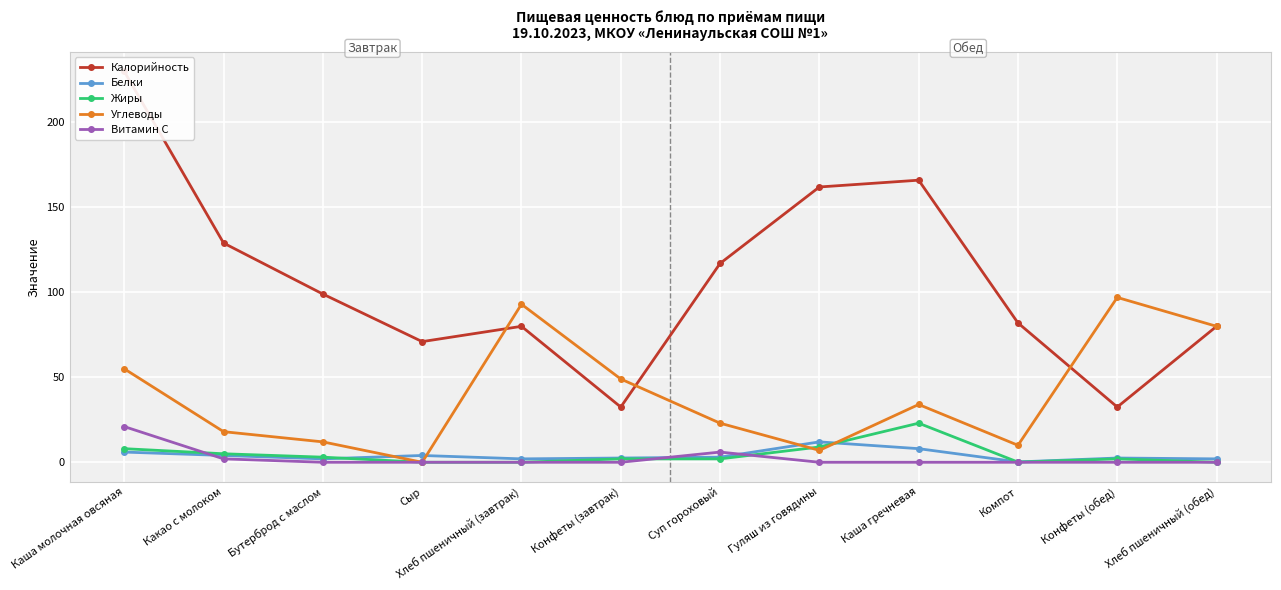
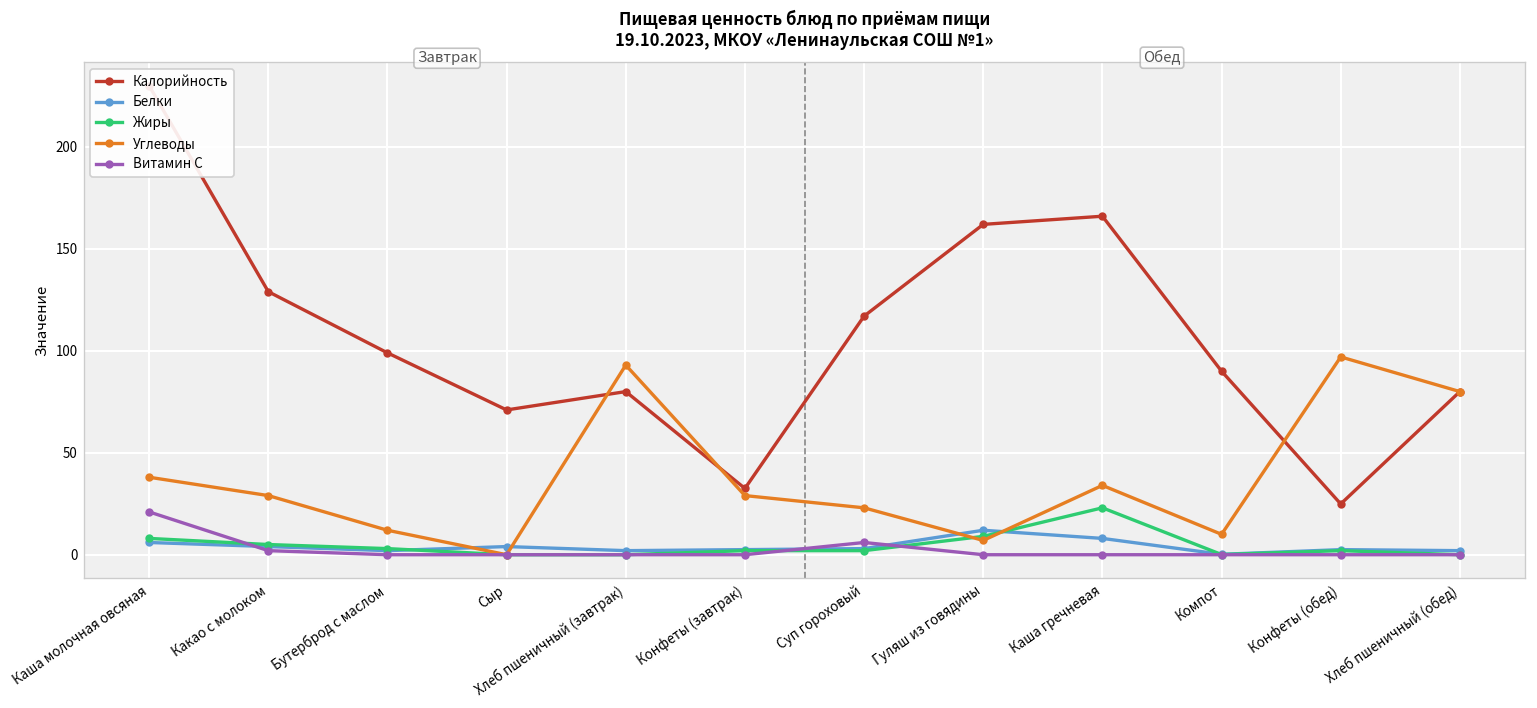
Углеводы, Каша молочная овсяная: 55 -> 38
Углеводы, Какао с молоком: 18 -> 29
Углеводы, Конфеты (завтрак): 49 -> 29
Калорийность, Компот: 82 -> 90
Калорийность, Конфеты (обед): 33 -> 25
